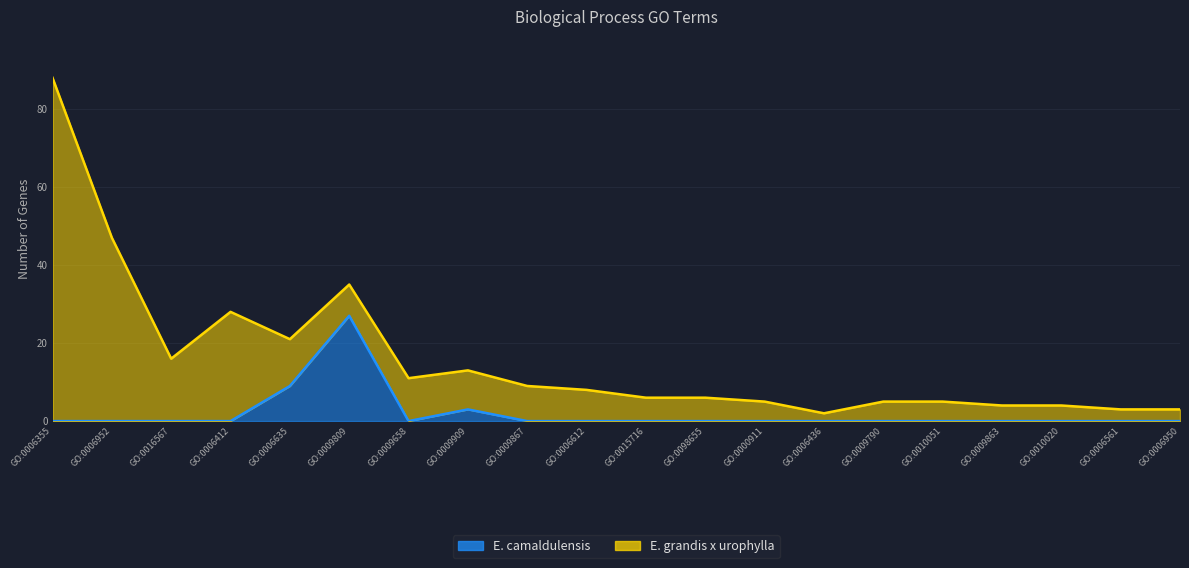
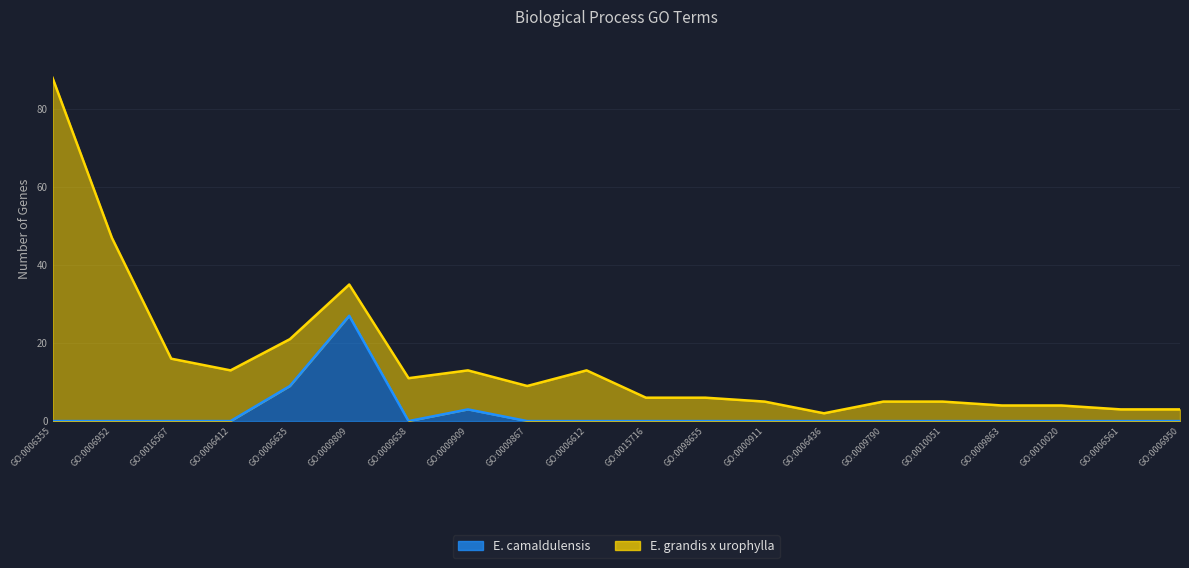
E. grandis x urophylla, GO:0006412: 28 -> 13
E. grandis x urophylla, GO:0006612: 8 -> 13
